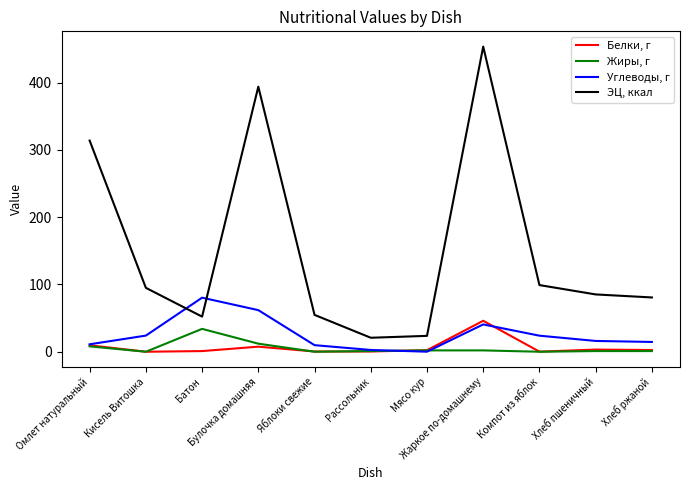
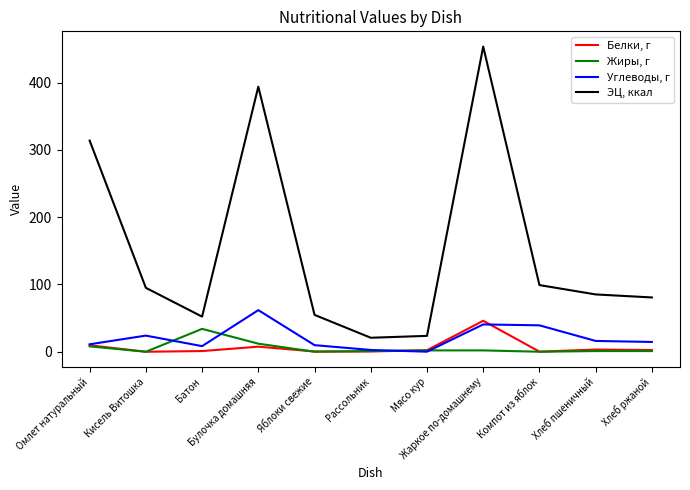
Углеводы, г, Батон: 80 -> 10
Углеводы, г, Компот из яблок: 20 -> 40
